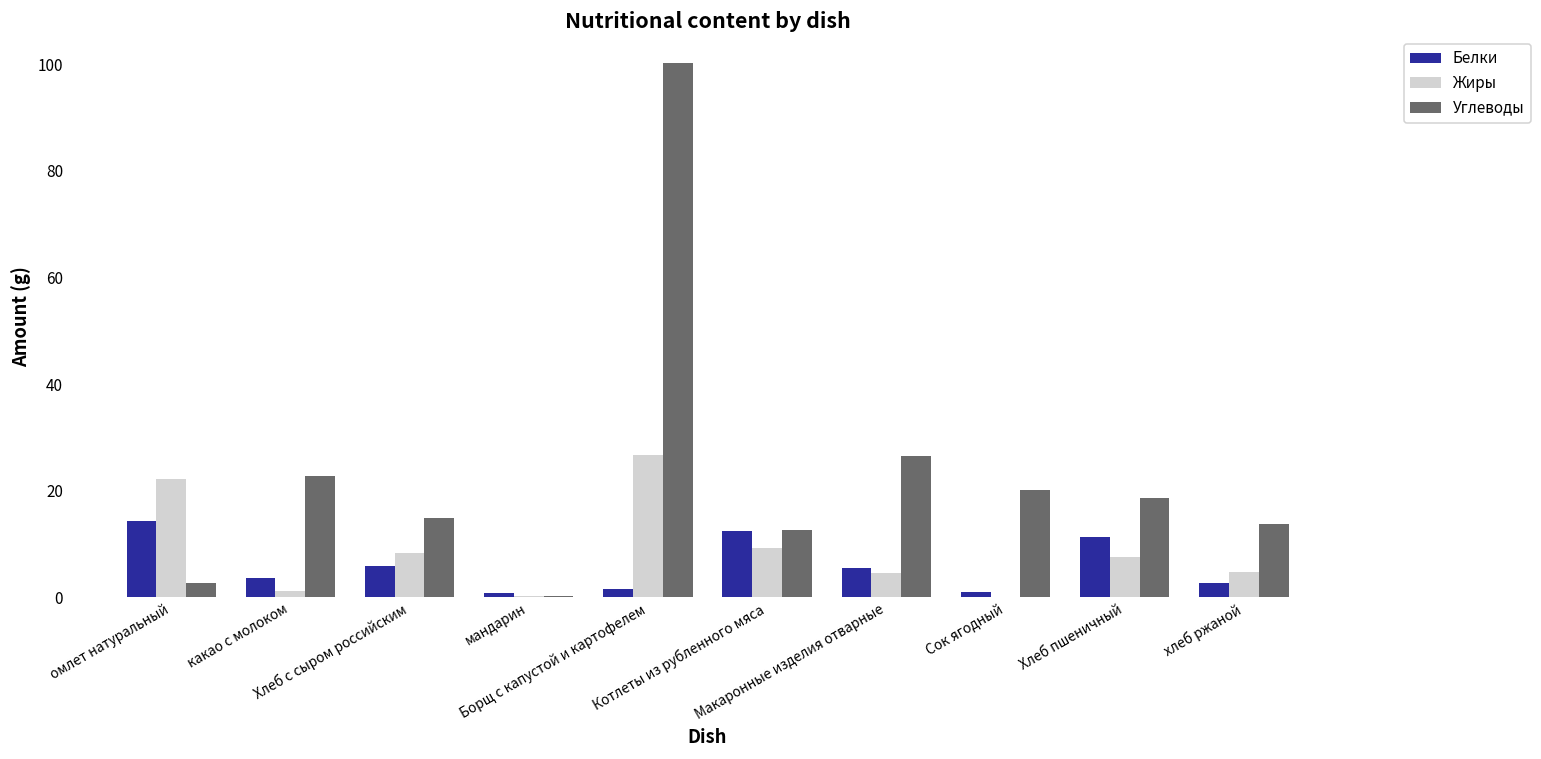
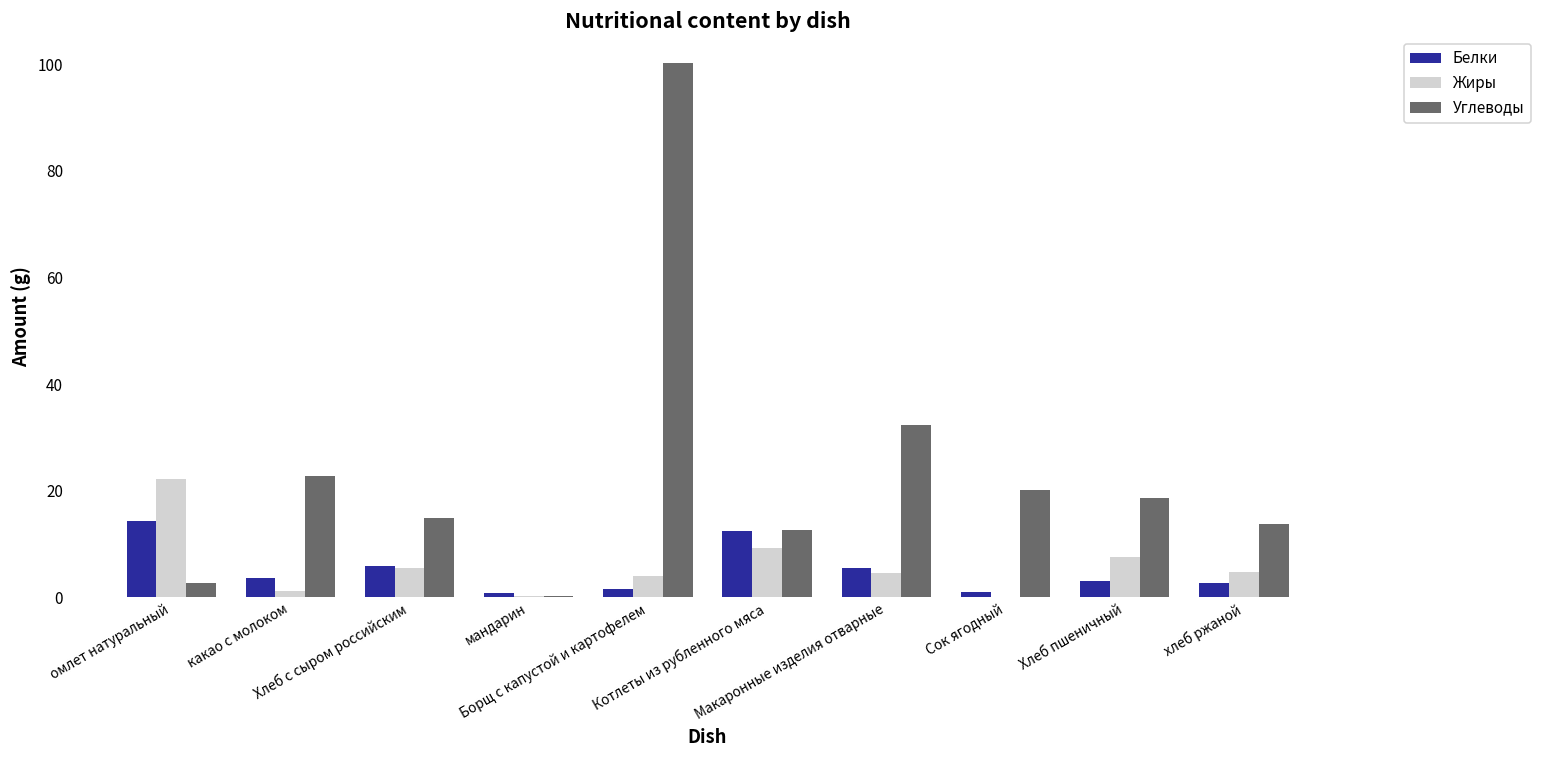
Жиры, Хлеб с сыром российским: 8 -> 5
Жиры, Борщ с капустой и картофелем: 27 -> 4
Углеводы, Макаронные изделия отварные: 26 -> 32
Белки, Хлеб пшеничный: 11 -> 3
